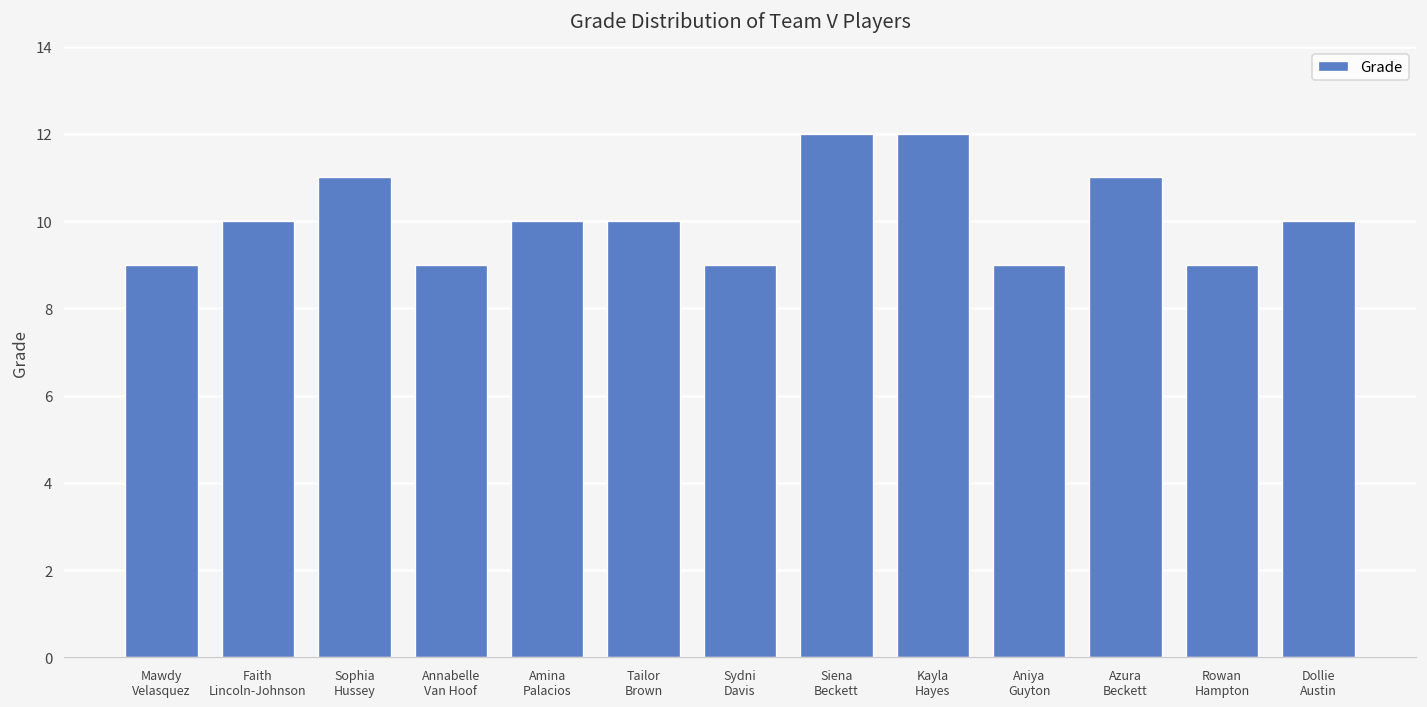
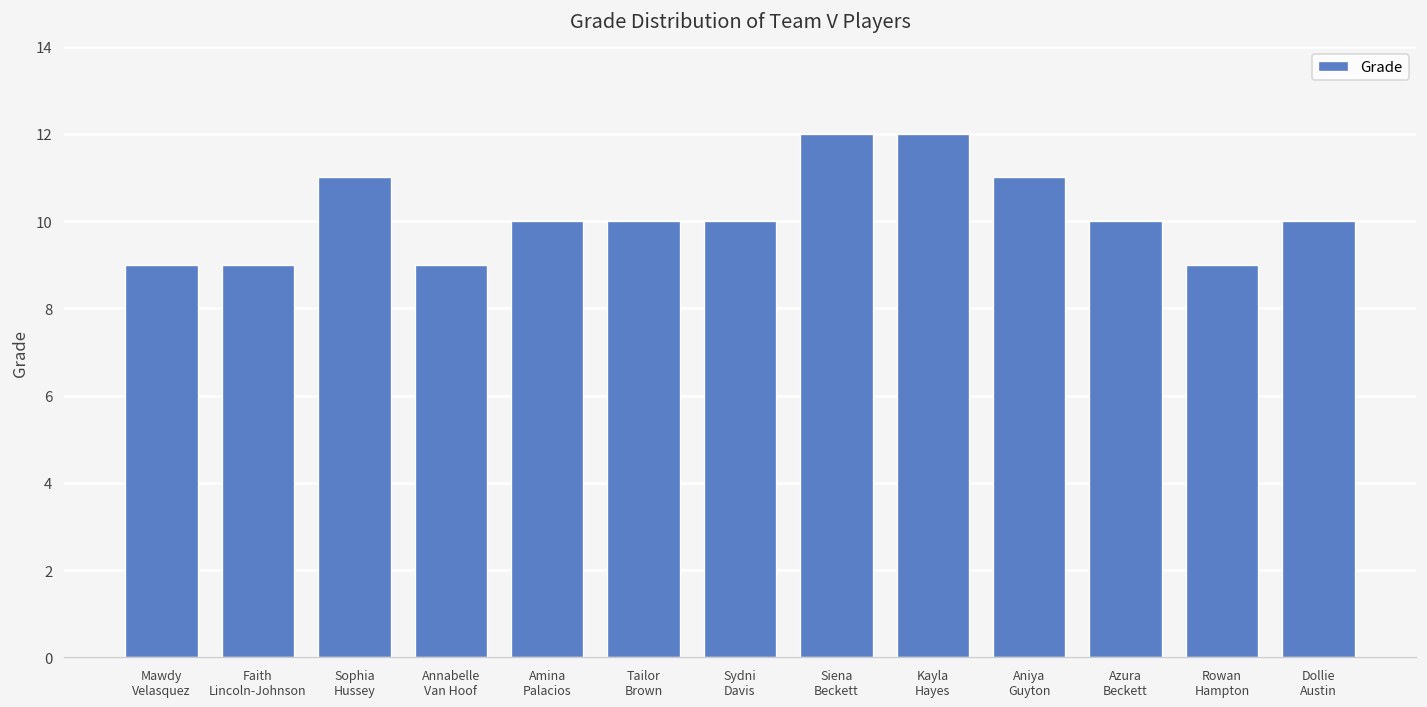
Faith Lincoln-Johnson: 10 -> 9
Sydni Davis: 9 -> 10
Aniya Guyton: 9 -> 11
Azura Beckett: 11 -> 10
